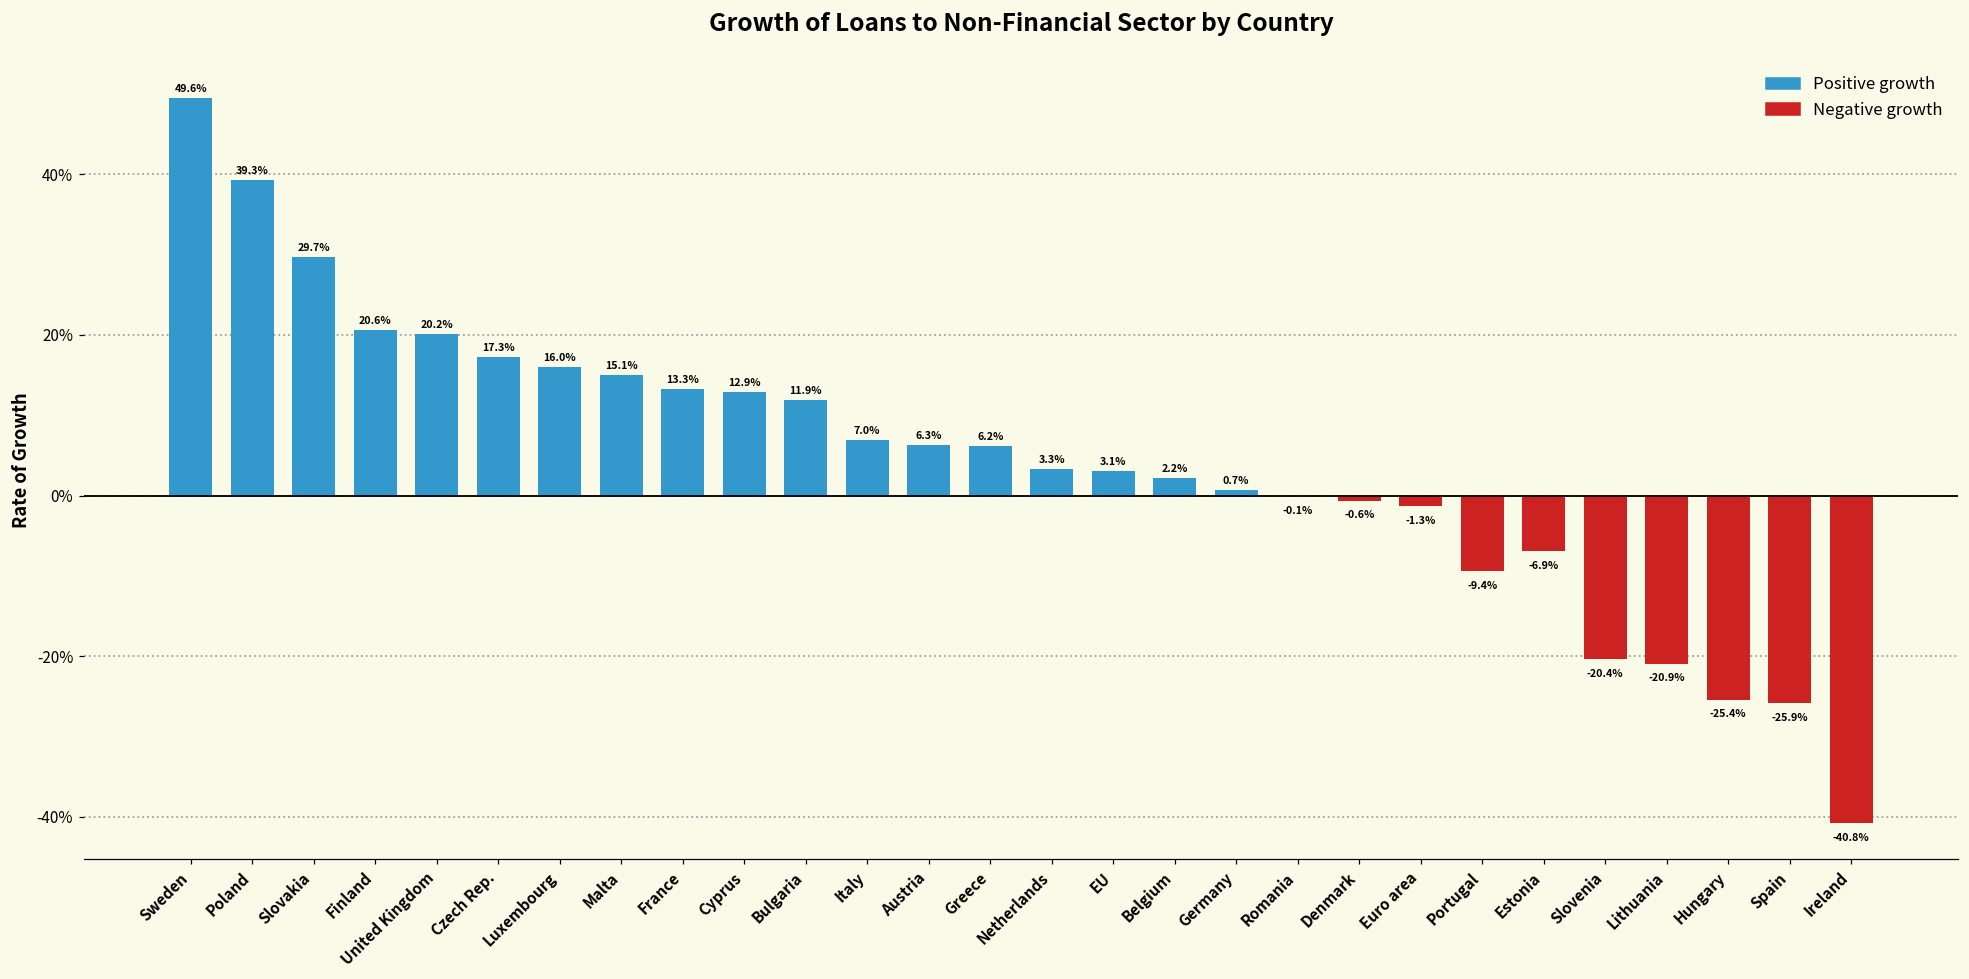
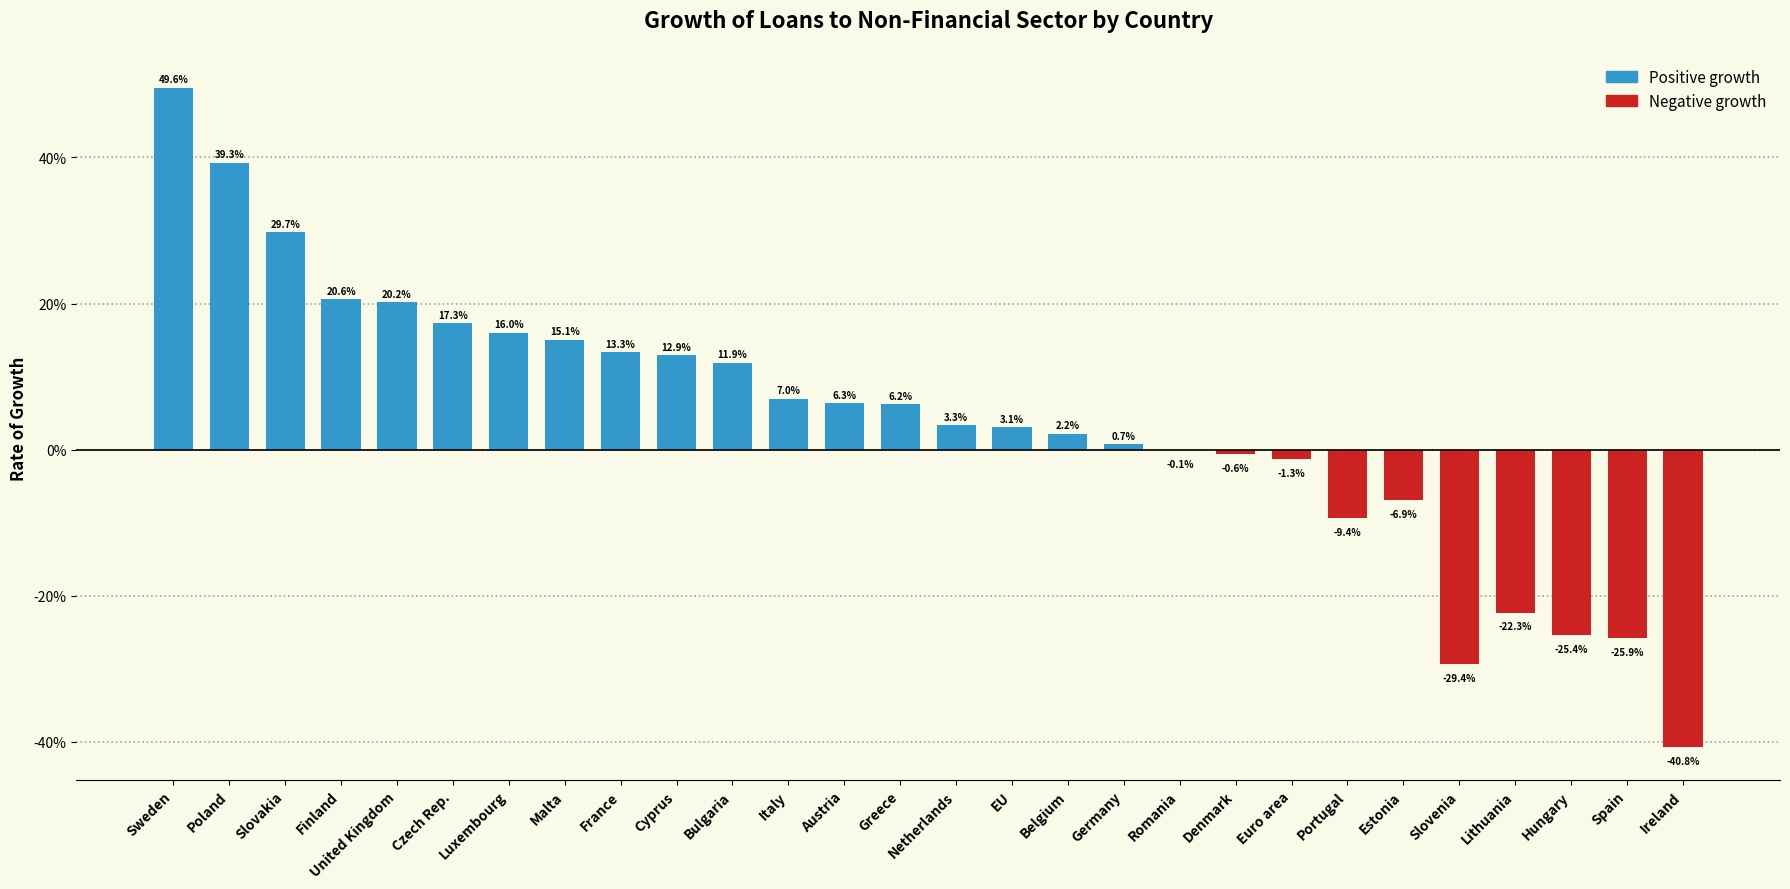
Slovenia: -20.4% -> -29.4%
Lithuania: -20.9% -> -22.3%
